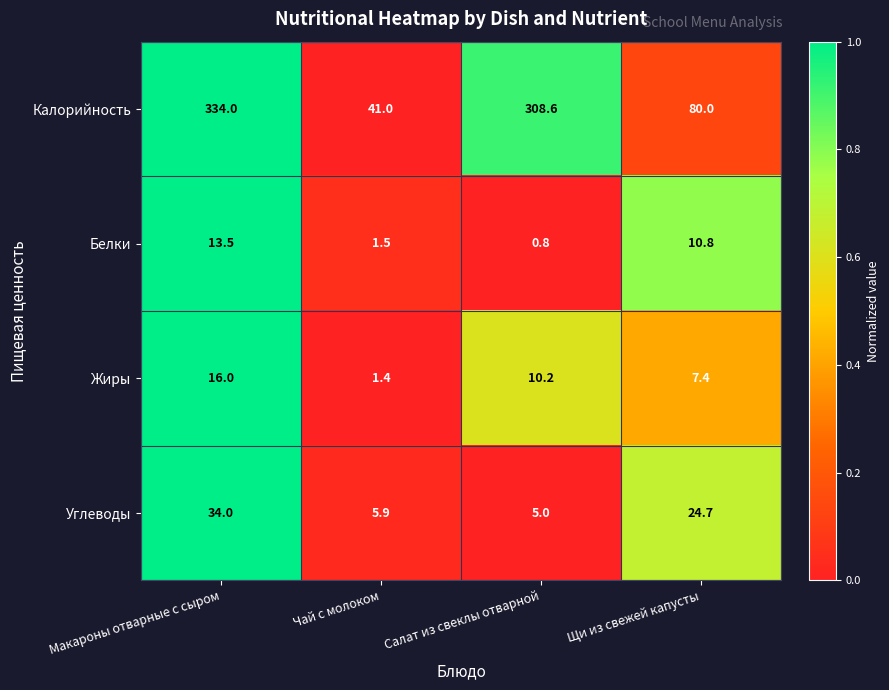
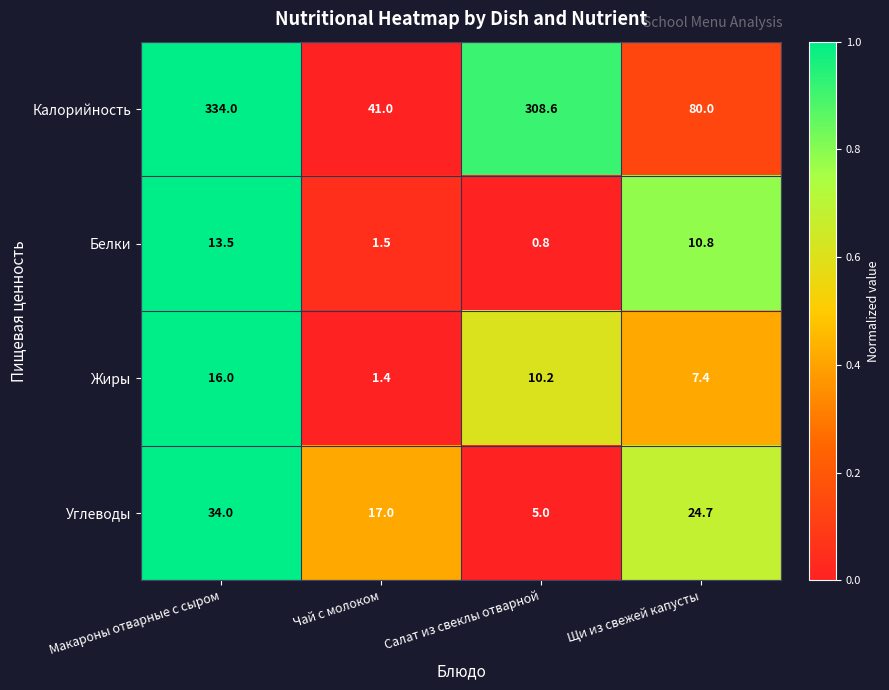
Углеводы, Чай с молоком: 5.9 -> 17.0
